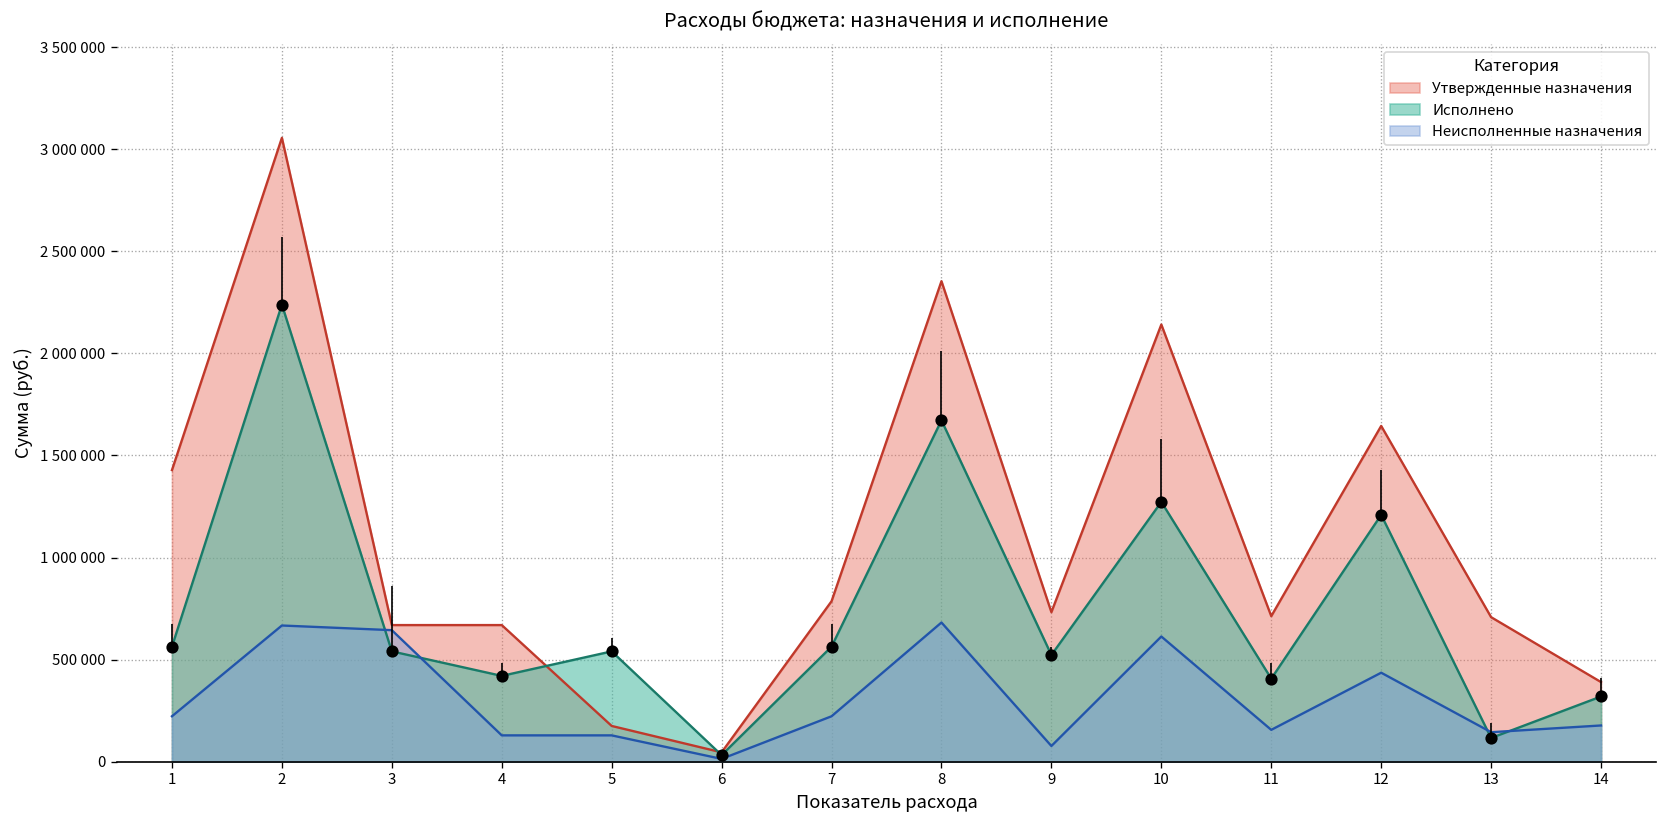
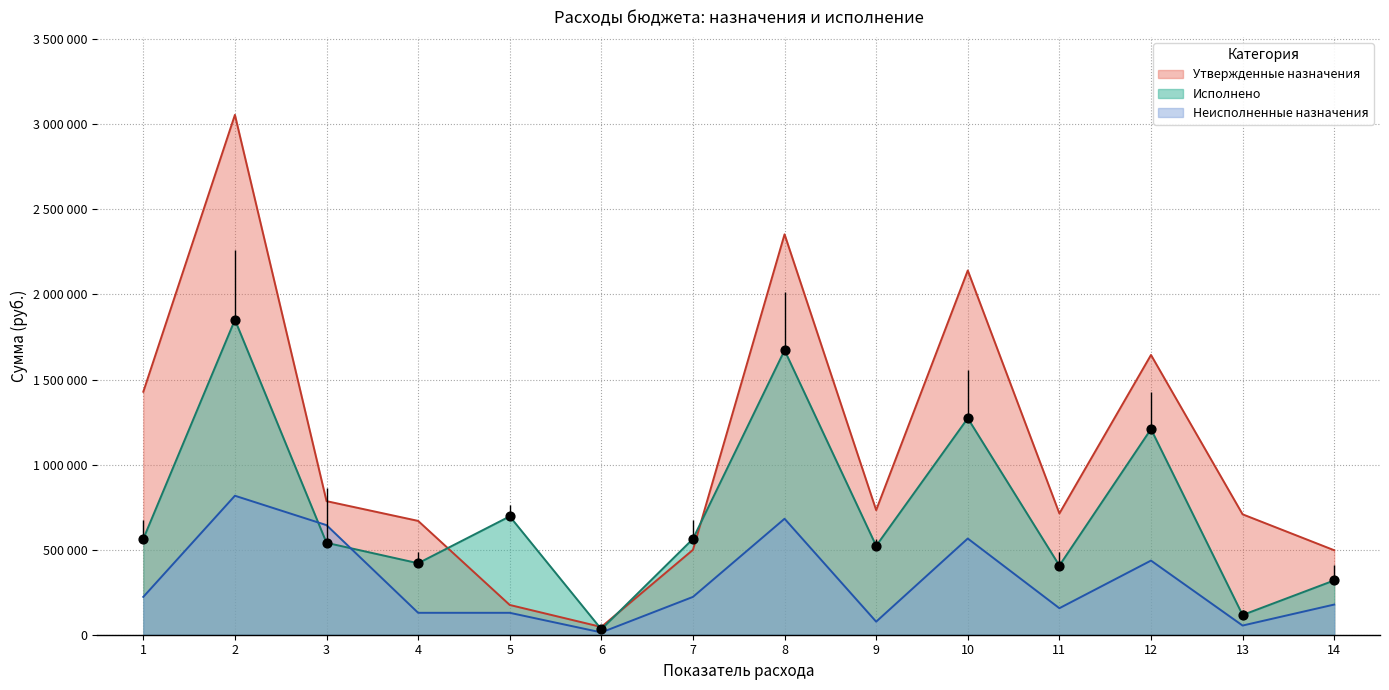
Исполнено, 2: 2240000 -> 1850000
Неисполненные назначения, 2: 670000 -> 820000
Утвержденные назначения, 3: 670000 -> 790000
Исполнено, 5: 540000 -> 700000
Утвержденные назначения, 7: 790000 -> 500000
Неисполненные назначения, 10: 610000 -> 570000
Неисполненные назначения, 13: 140000 -> 50000
Утвержденные назначения, 14: 390000 -> 500000
